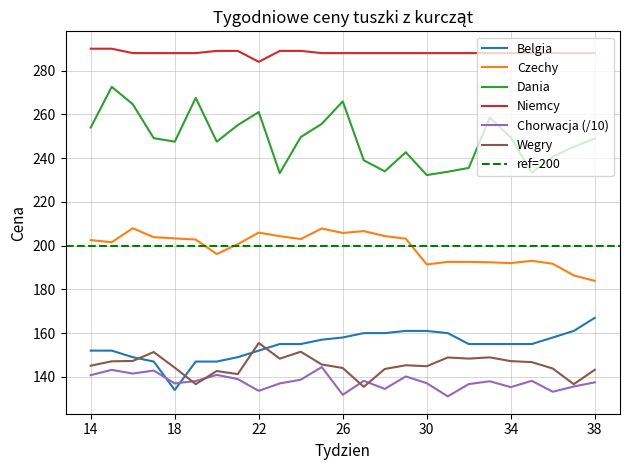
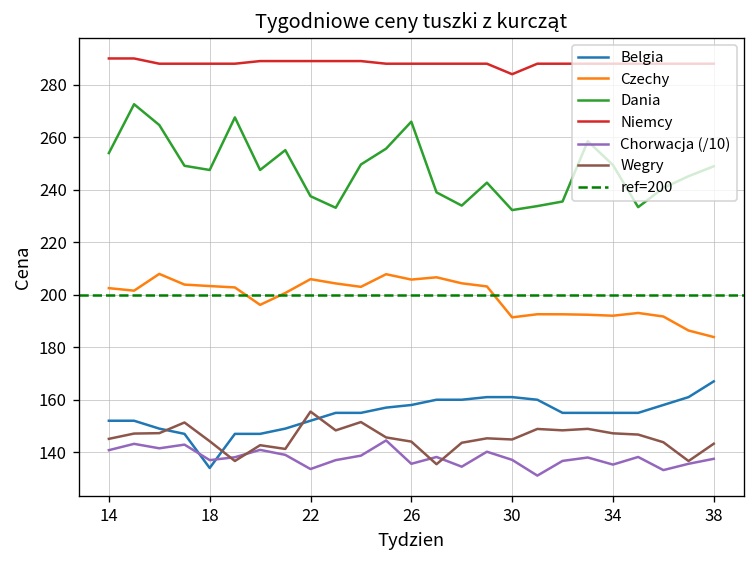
Dania, 22: 261 -> 238
Niemcy, 22: 284 -> 289
Chorwacja (/10), 26: 132 -> 136
Niemcy, 30: 288 -> 284
